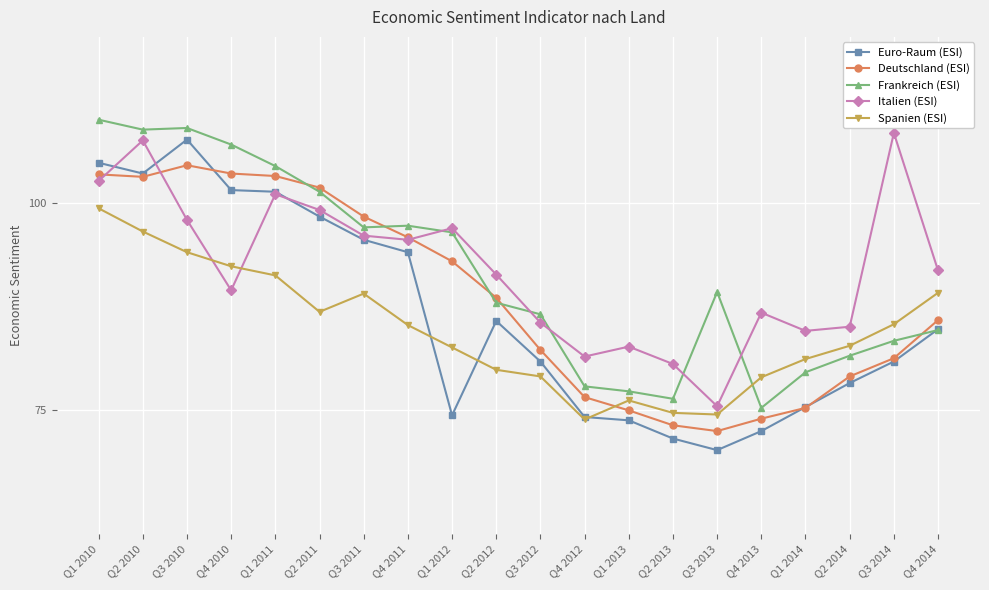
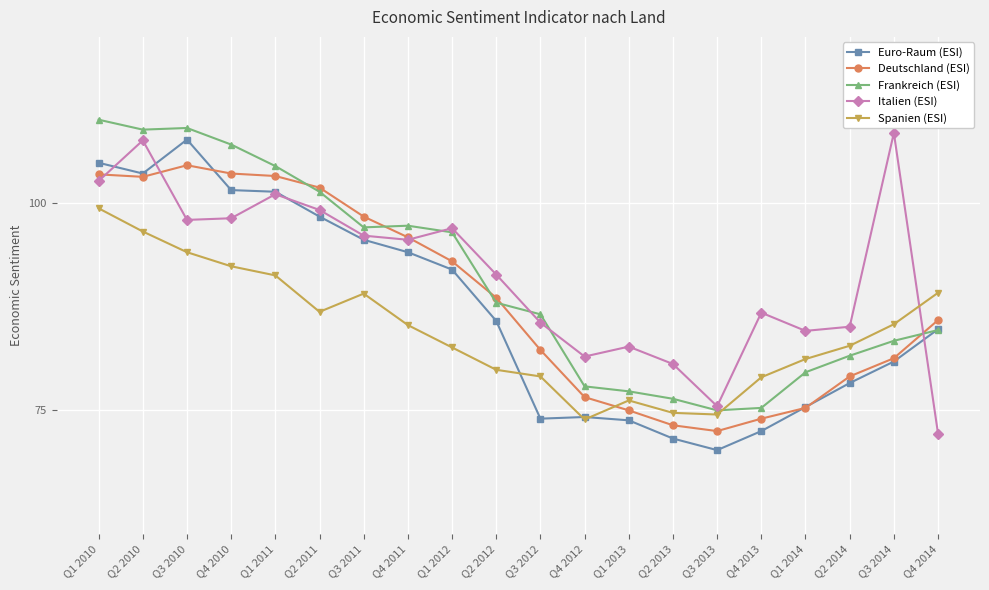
Italien (ESI), Q4 2010: 89 -> 98
Euro-Raum (ESI), Q1 2012: 74 -> 92
Euro-Raum (ESI), Q3 2012: 81 -> 74
Frankreich (ESI), Q3 2013: 89 -> 75
Italien (ESI), Q4 2014: 92 -> 72
